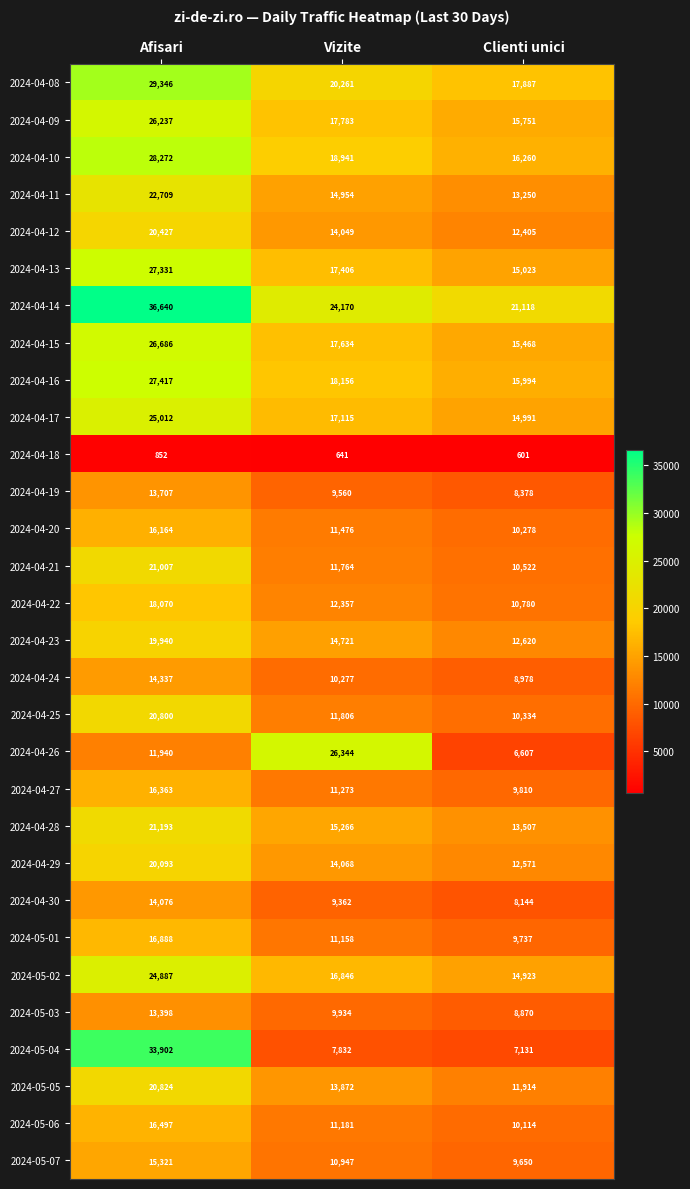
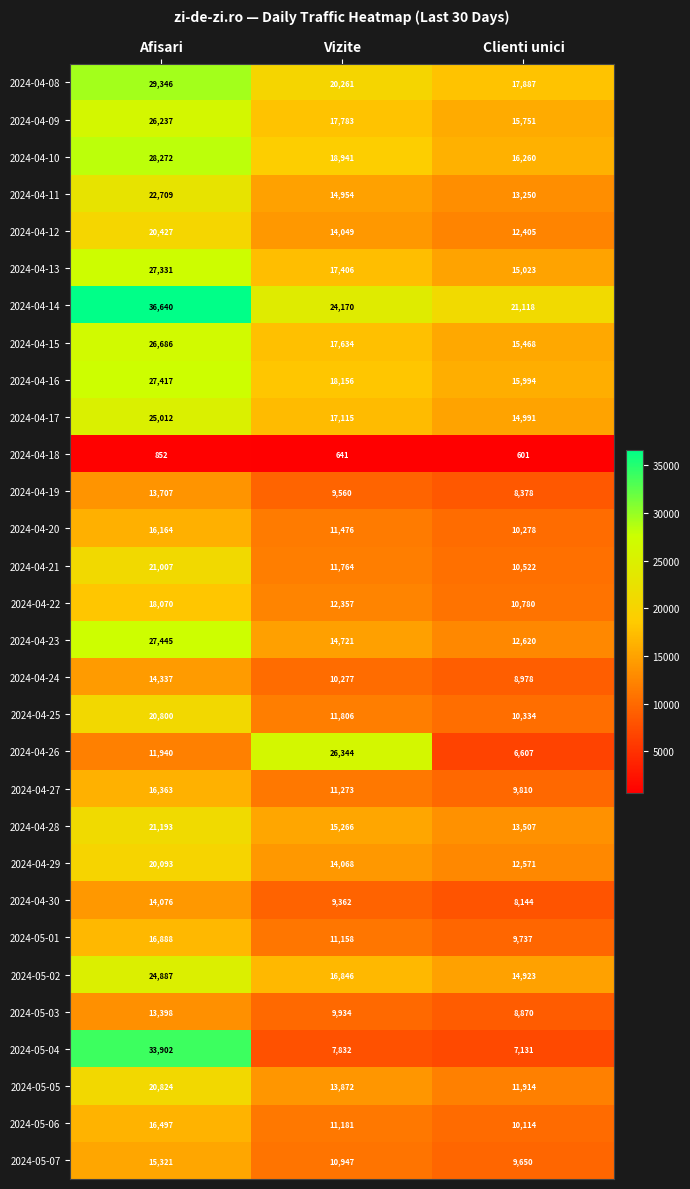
2024-04-23, Afisari: 19,940 -> 27,445
